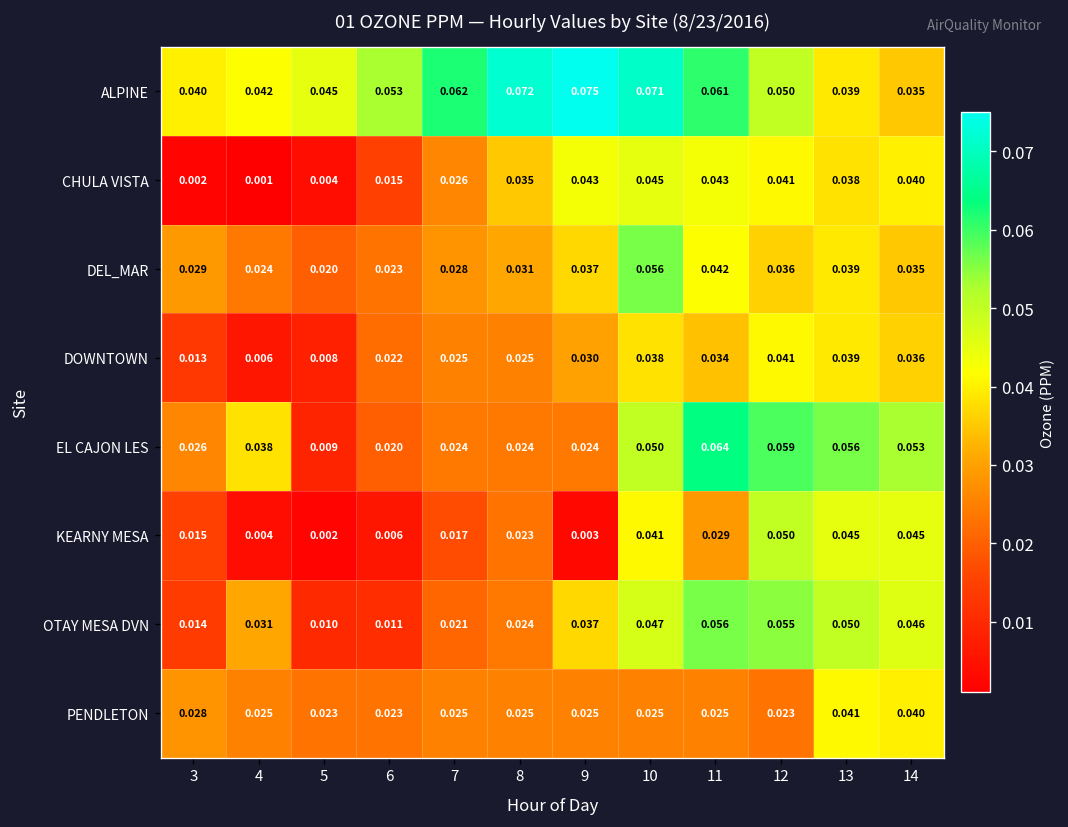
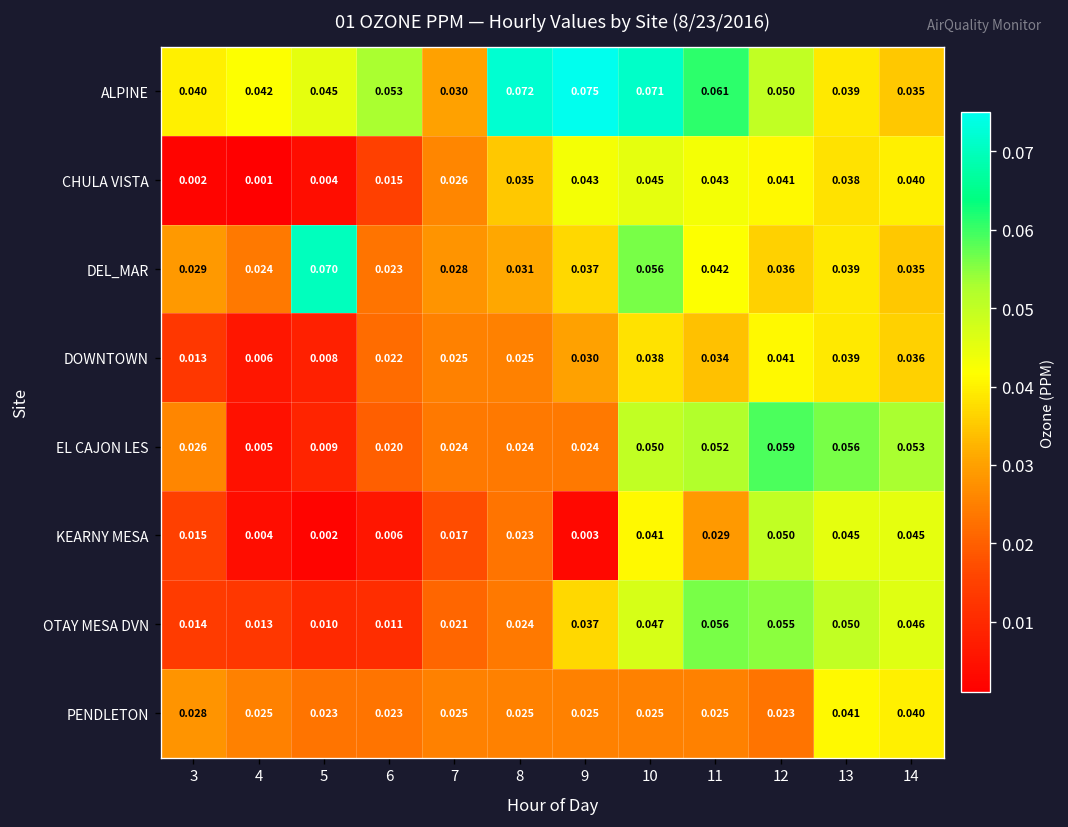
ALPINE, 7: 0.062 -> 0.030
DEL_MAR, 5: 0.020 -> 0.070
EL CAJON LES, 4: 0.038 -> 0.005
EL CAJON LES, 11: 0.064 -> 0.052
OTAY MESA DVN, 4: 0.031 -> 0.013
